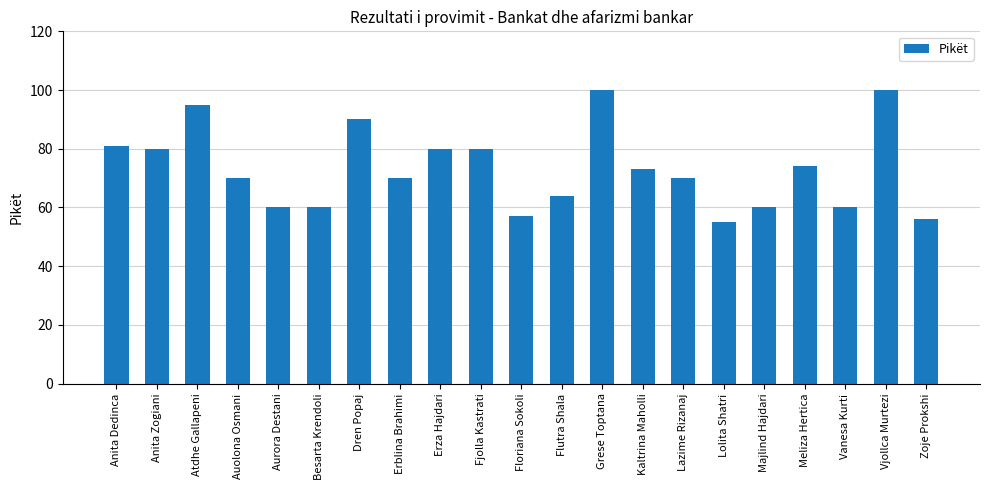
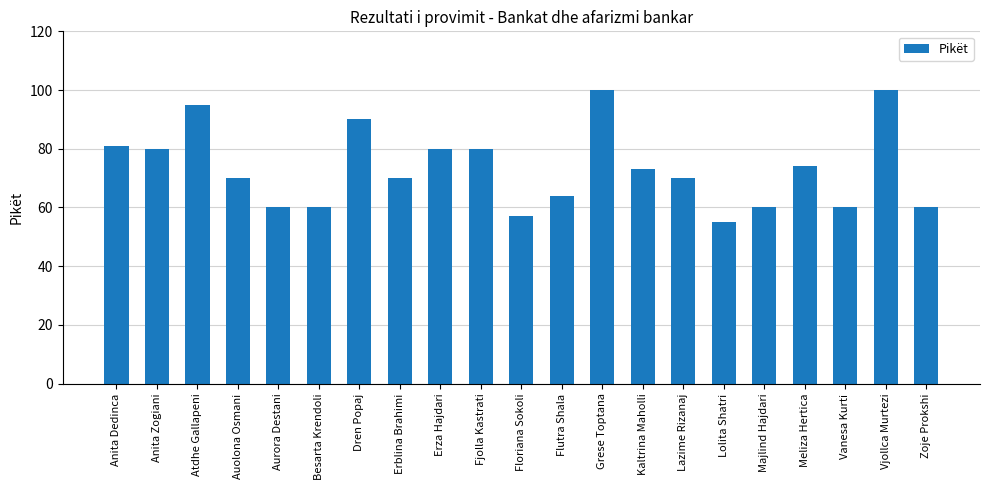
Zoje Prokshi: 56 -> 60
